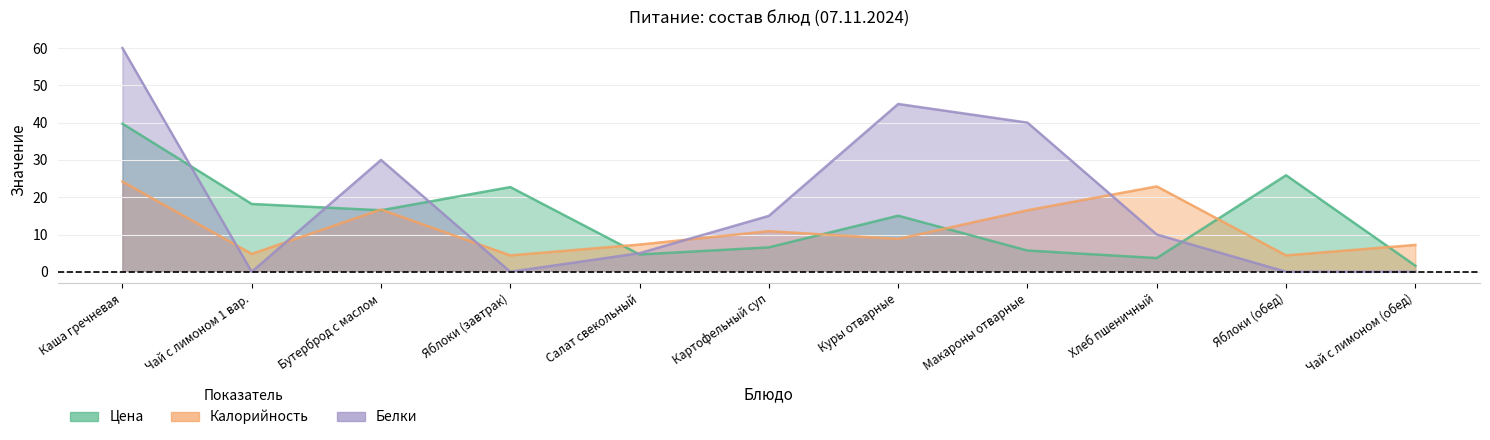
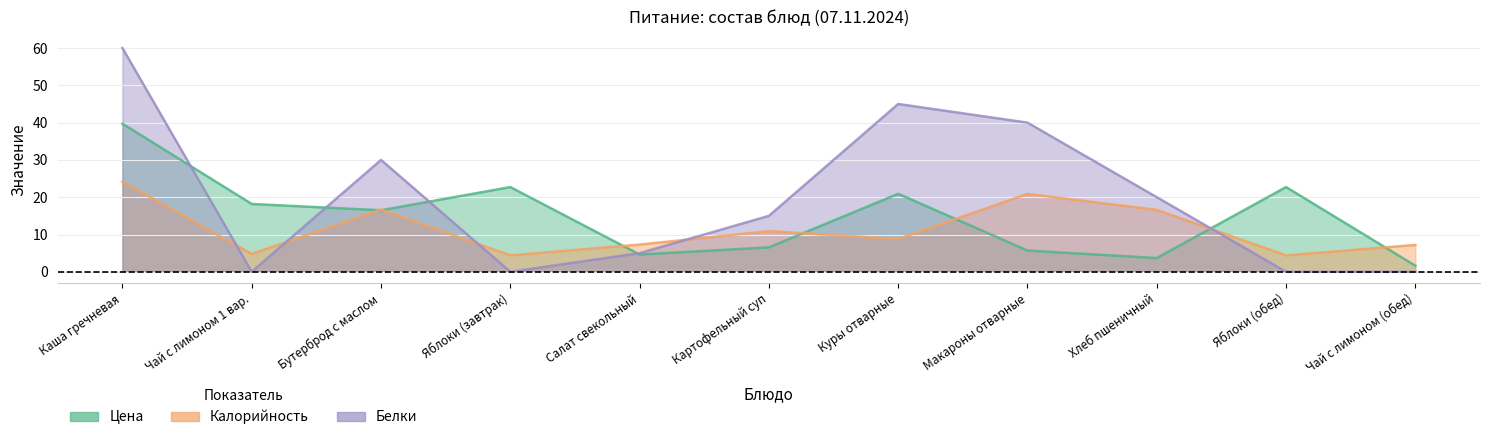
Цена, Куры отварные: 15 -> 21
Калорийность, Макароны отварные: 17 -> 21
Калорийность, Хлеб пшеничный: 23 -> 17
Белки, Хлеб пшеничный: 10 -> 20
Цена, Яблоки (обед): 26 -> 23
